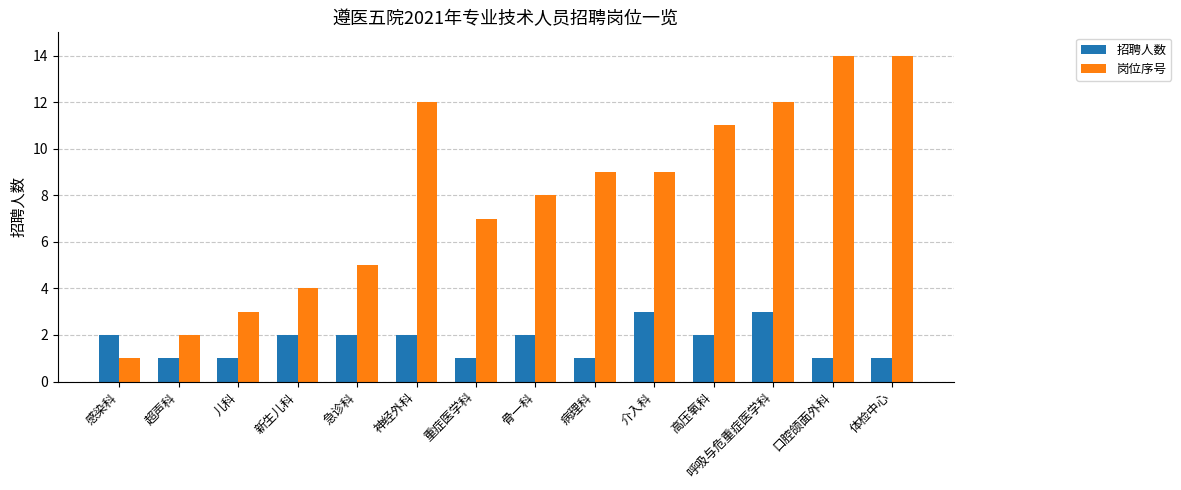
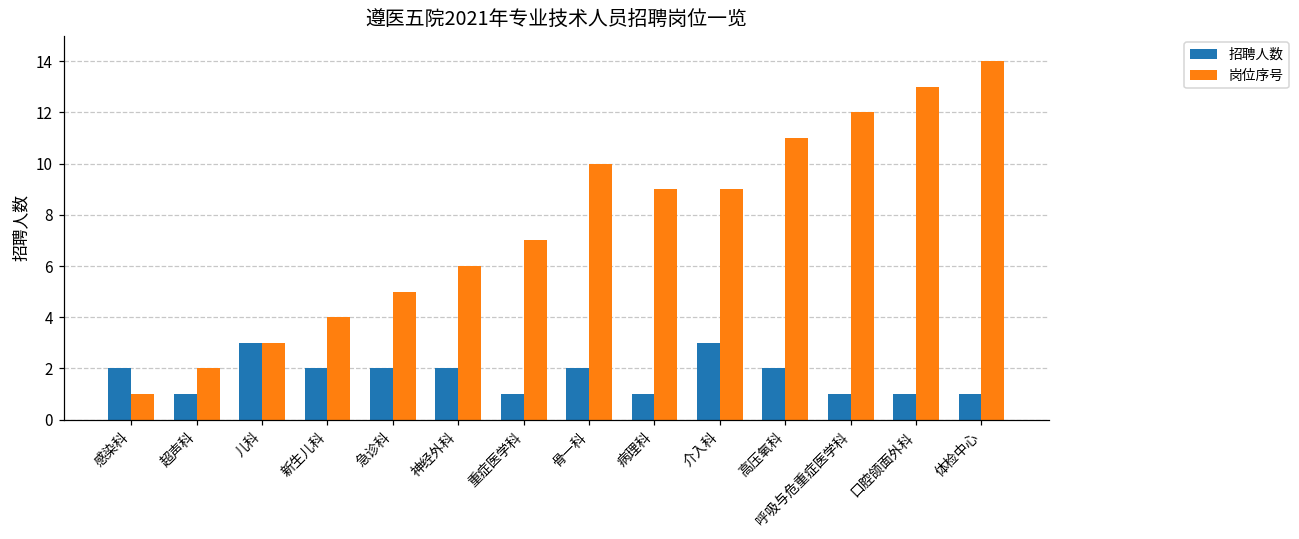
招聘人数, 儿科: 1 -> 3
岗位序号, 神经外科: 12 -> 6
岗位序号, 骨一科: 8 -> 10
招聘人数, 呼吸与危重症医学科: 3 -> 1
岗位序号, 口腔颌面外科: 14 -> 13
